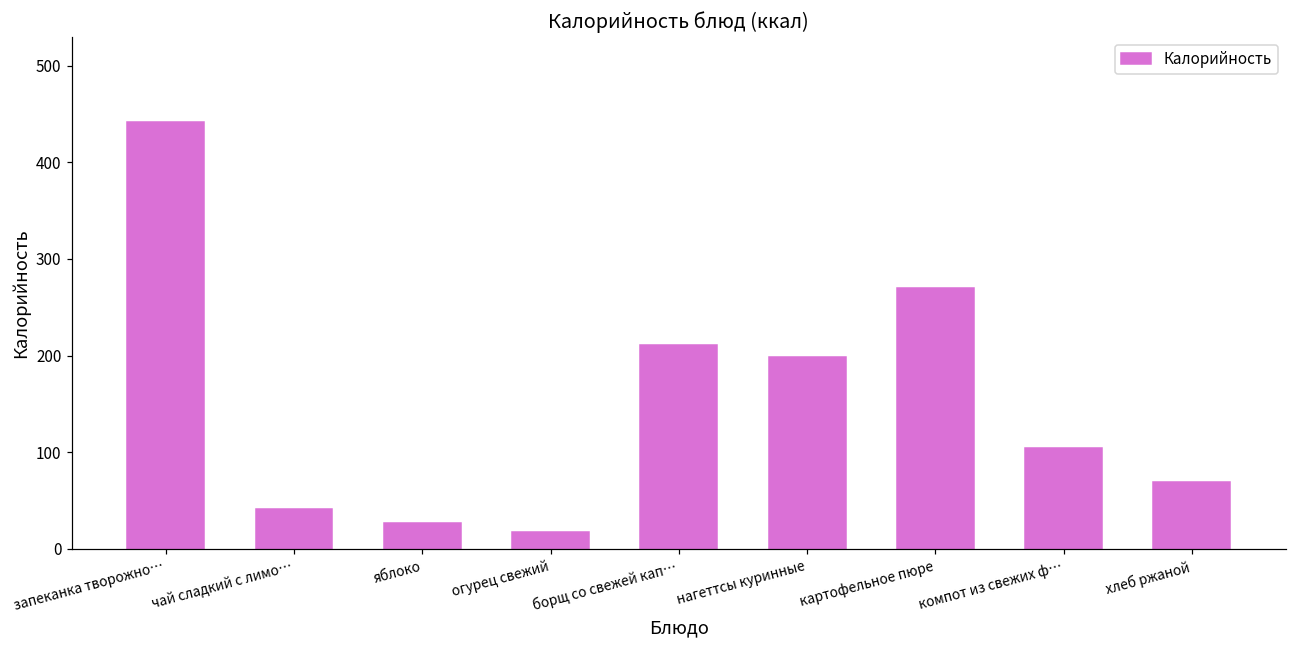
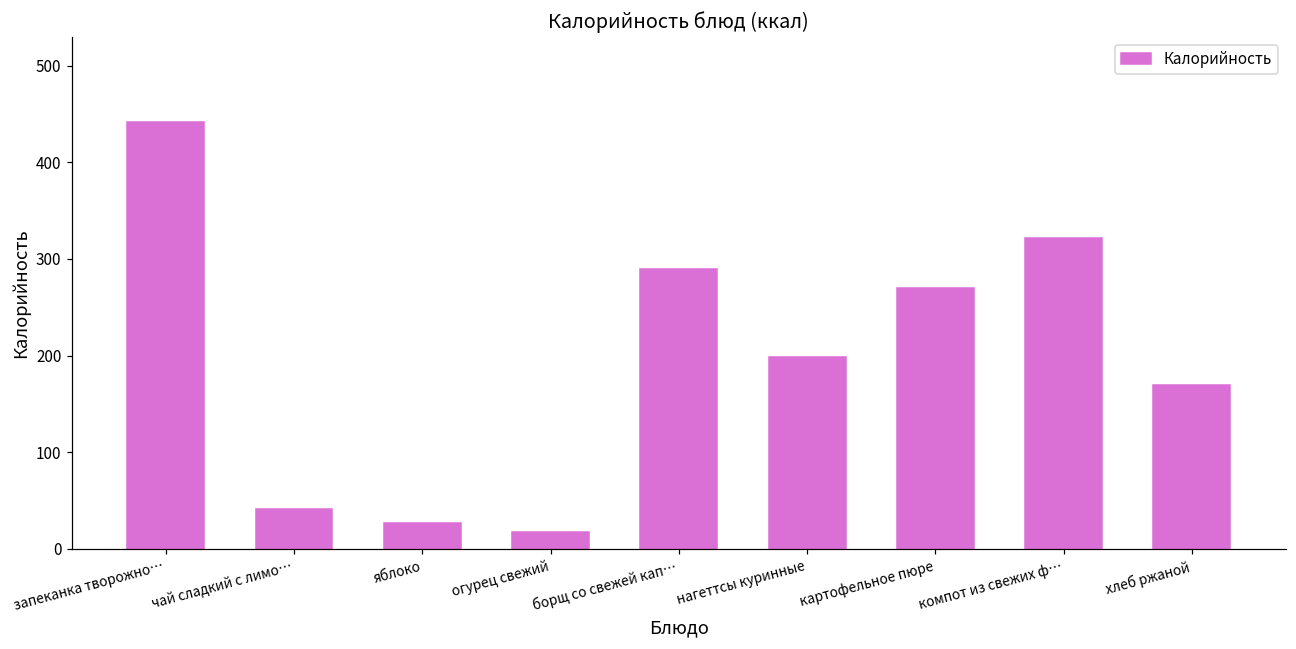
борщ со свежей кап…: 210 -> 290
компот из свежих ф…: 100 -> 320
хлеб ржаной: 70 -> 170
